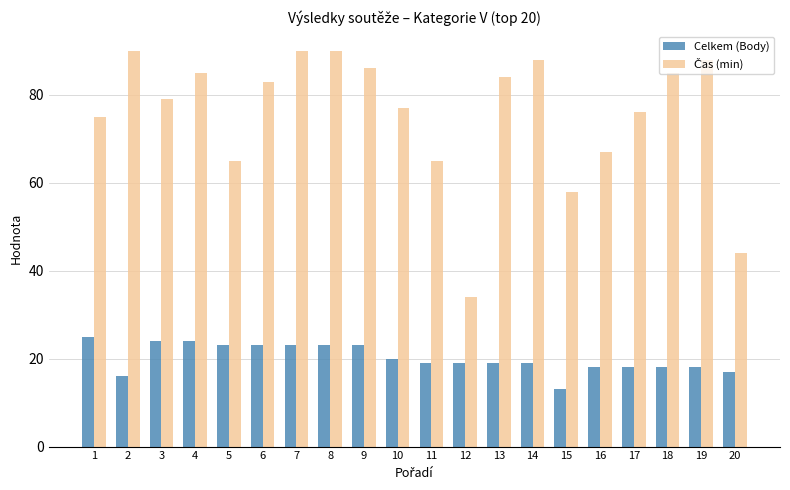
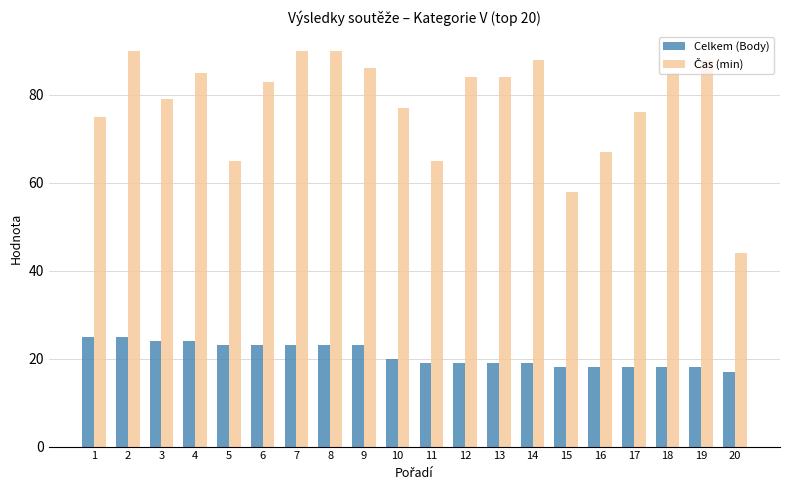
Celkem (Body), 2: 16 -> 25
Čas (min), 12: 34 -> 84
Celkem (Body), 15: 13 -> 18
